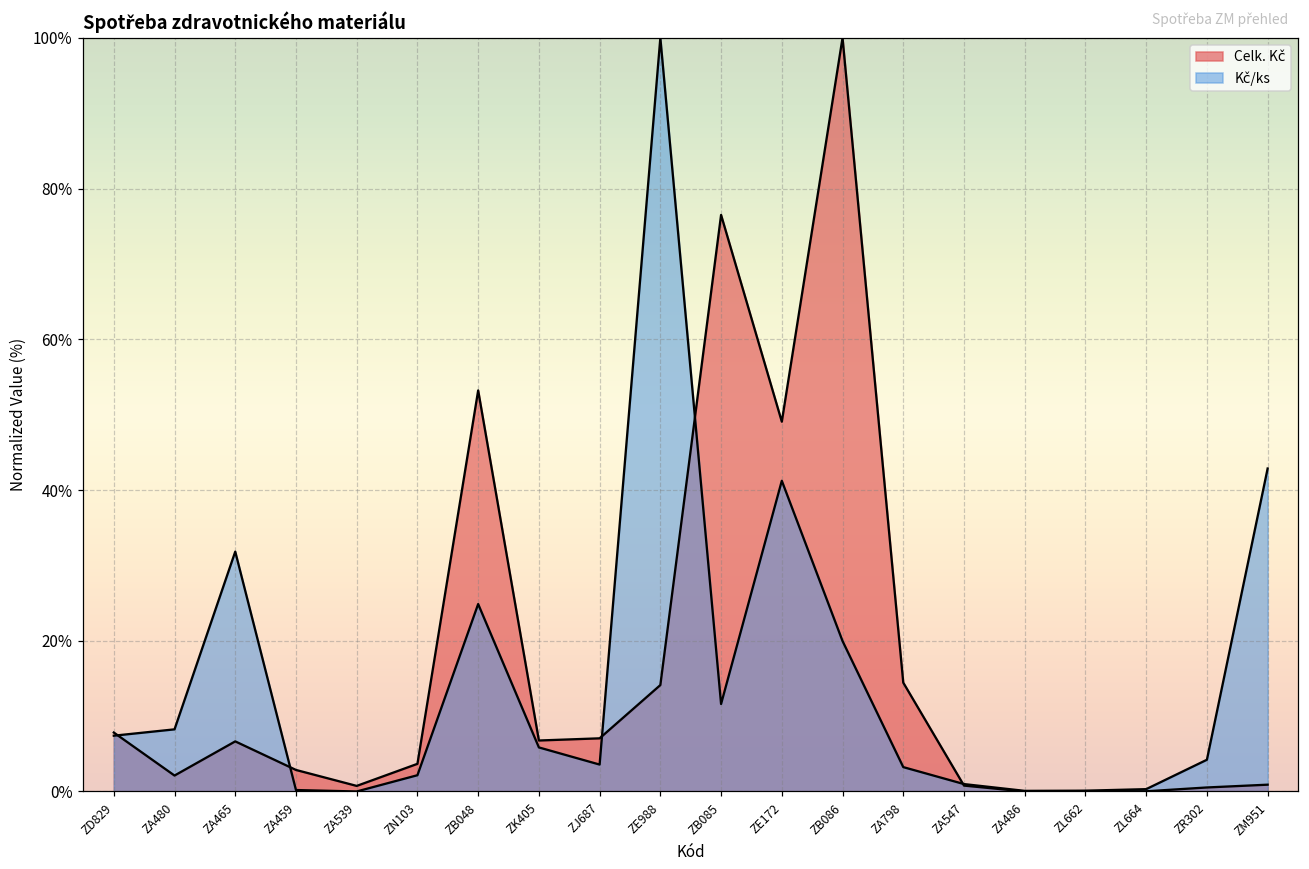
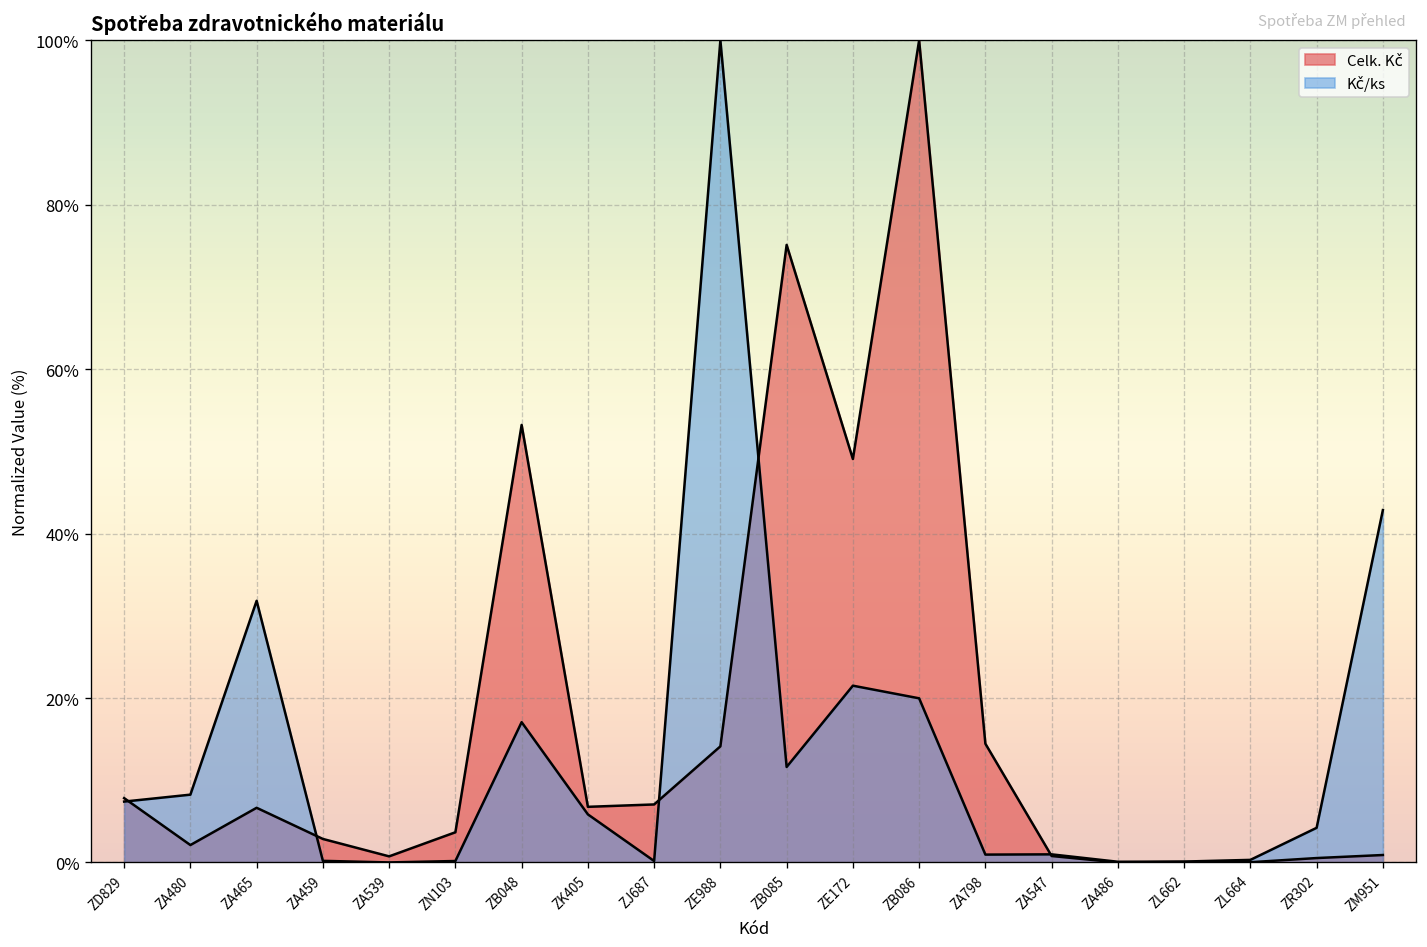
Kč/ks, ZN103: 2% -> 0%
Kč/ks, ZB048: 25% -> 17%
Kč/ks, ZJ687: 4% -> 0%
Celk. Kč, ZB085: 77% -> 75%
Kč/ks, ZE172: 41% -> 21%
Kč/ks, ZA798: 3% -> 1%
